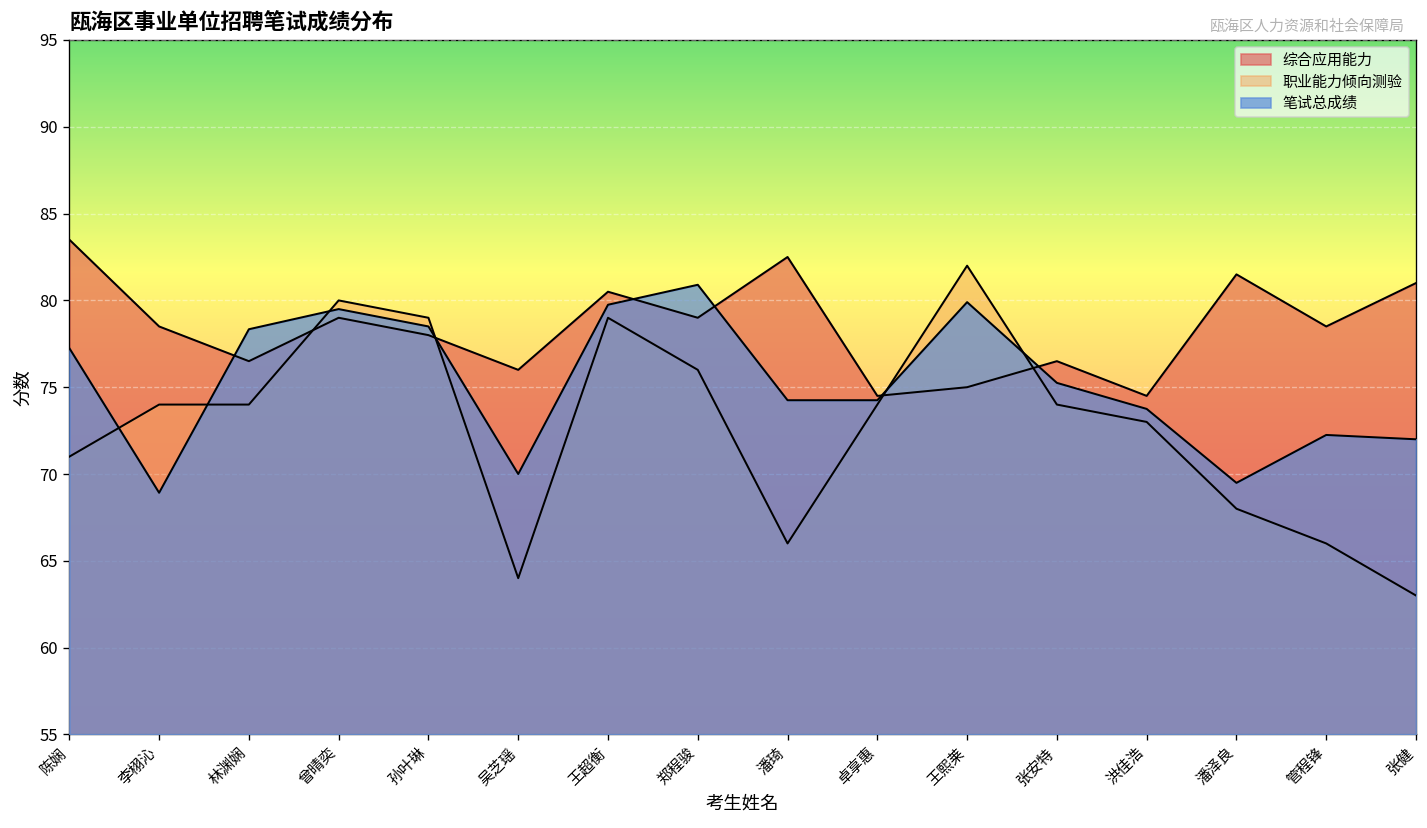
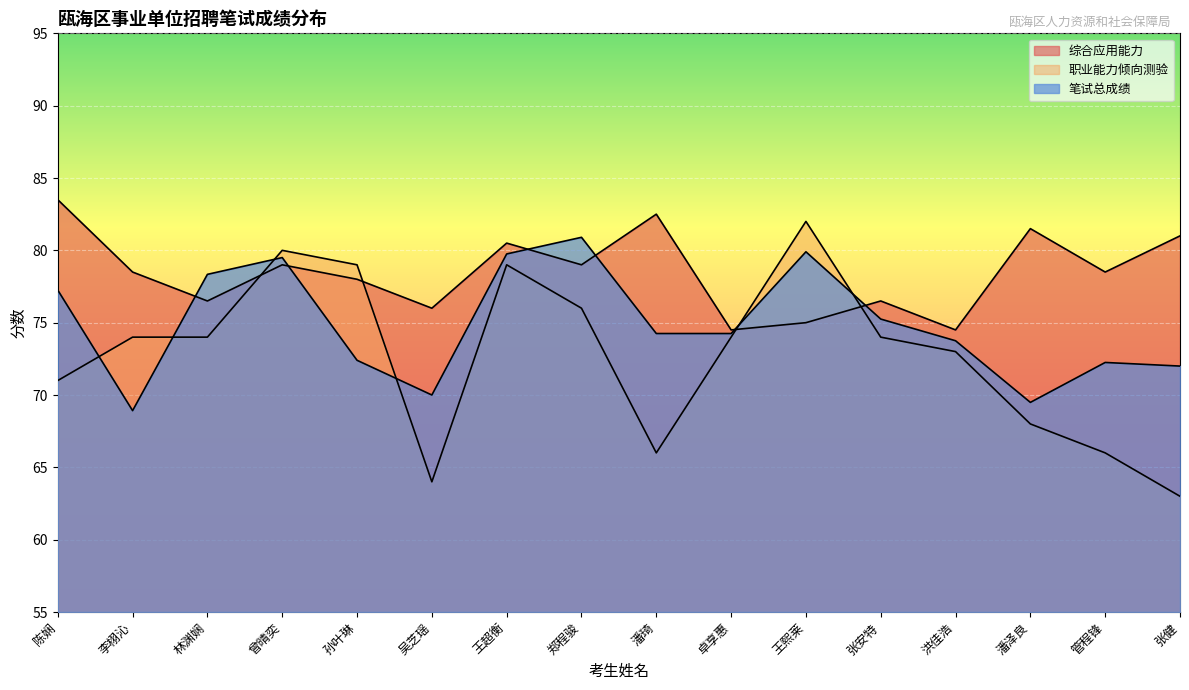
笔试总成绩, 孙叶琳: 78.5 -> 72.4
